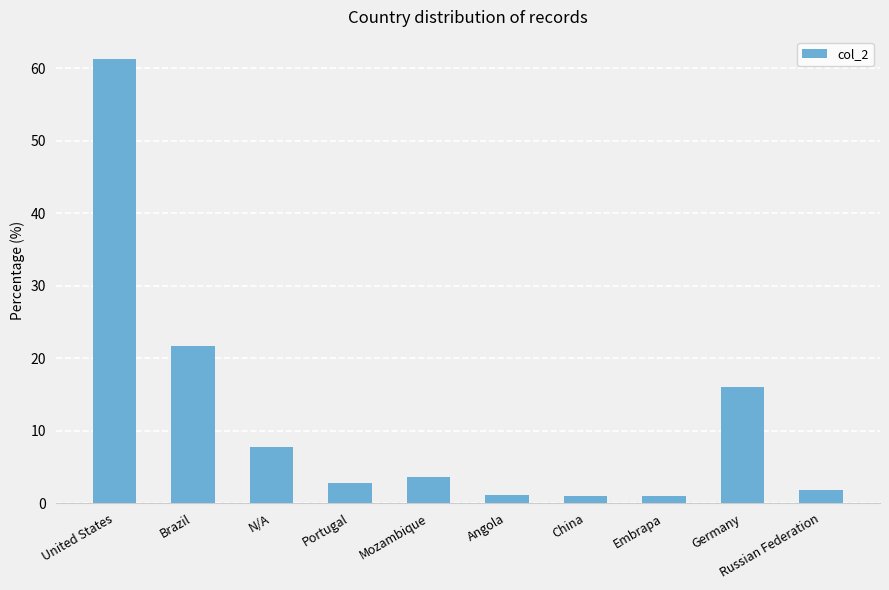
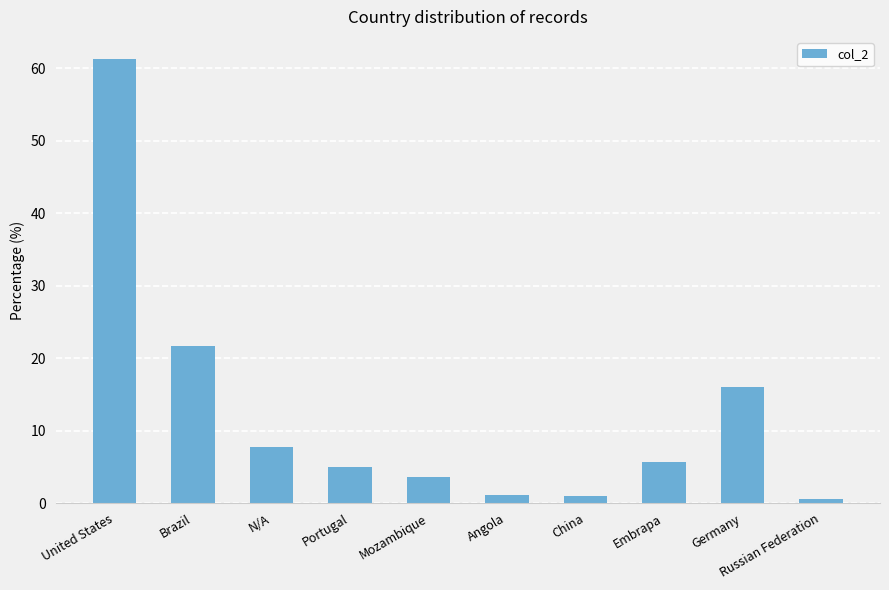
Portugal: 3 -> 5
Embrapa: 1 -> 6
Russian Federation: 2 -> 1
